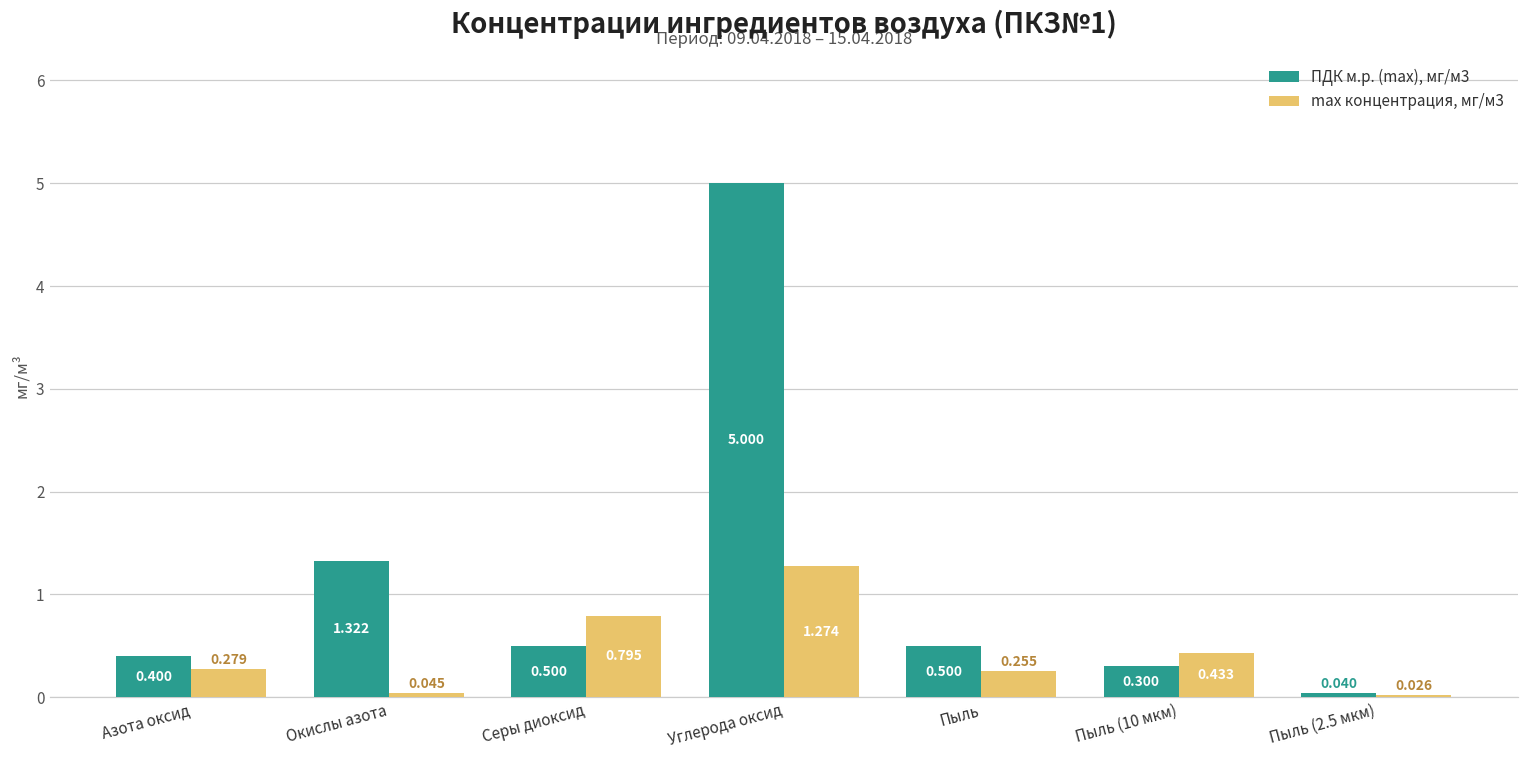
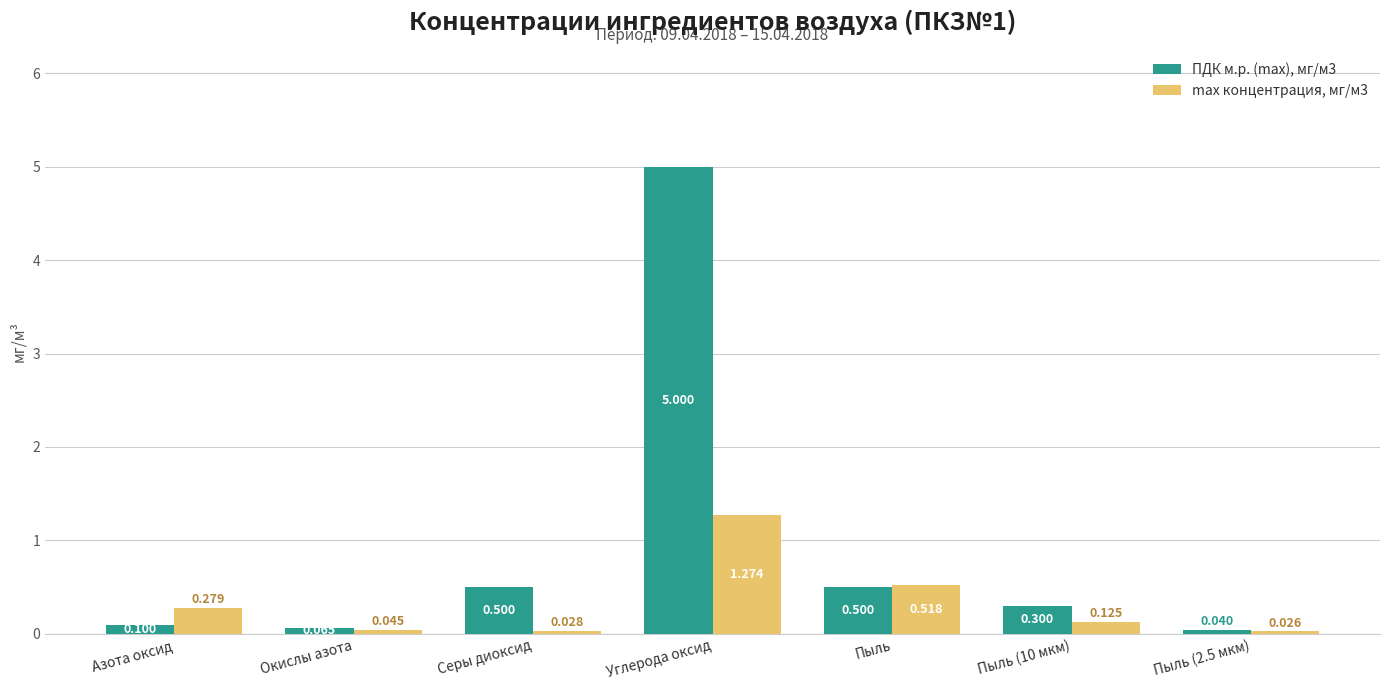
ПДК м.р. (max), мг/м3, Азота оксид: 0.400 -> 0.100
ПДК м.р. (max), мг/м3, Окислы азота: 1.3 -> 0.1
max концентрация, мг/м3, Серы диоксид: 0.795 -> 0.028
max концентрация, мг/м3, Пыль: 0.255 -> 0.518
max концентрация, мг/м3, Пыль (10 мкм): 0.433 -> 0.125
